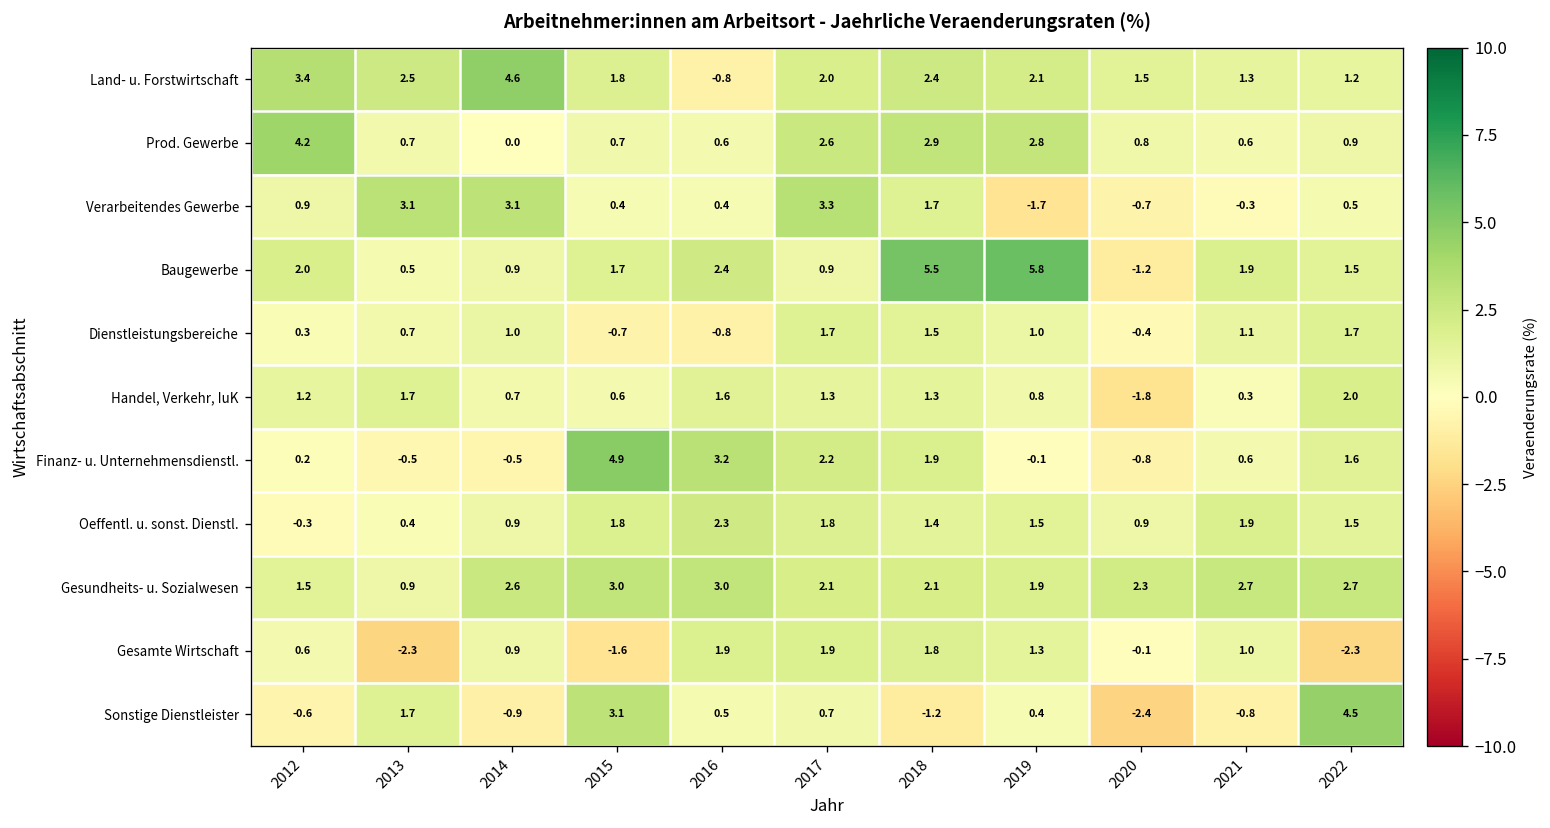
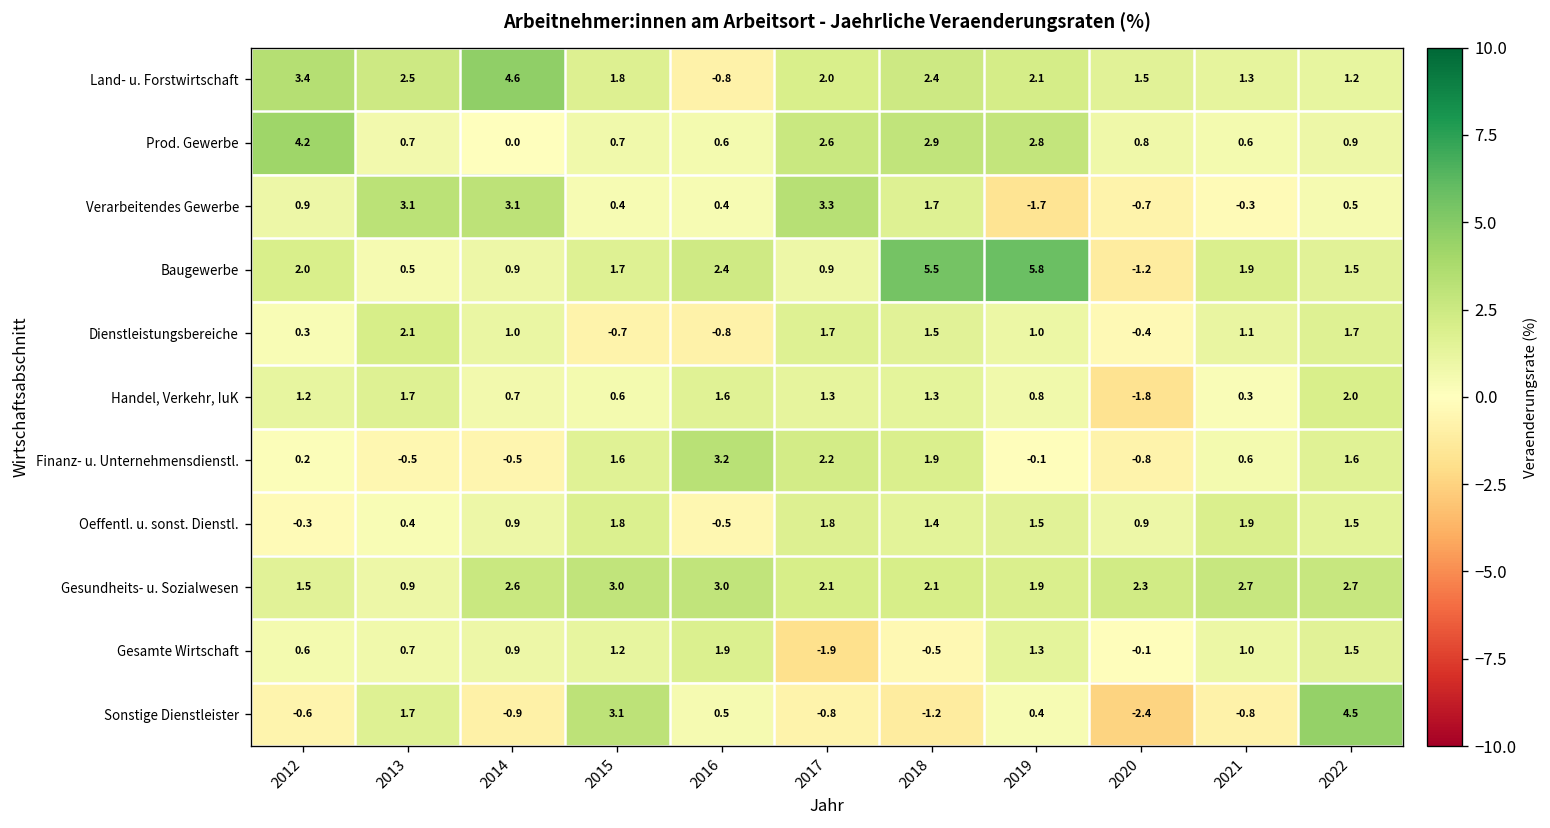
Dienstleistungsbereiche, 2013: 0.7 -> 2.1
Finanz- u. Unternehmensdienstl., 2015: 4.9 -> 1.6
Oeffentl. u. sonst. Dienstl., 2016: 2.3 -> -0.5
Gesamte Wirtschaft, 2013: -2.3 -> 0.7
Gesamte Wirtschaft, 2015: -1.6 -> 1.2
Gesamte Wirtschaft, 2017: 1.9 -> -1.9
Gesamte Wirtschaft, 2018: 1.8 -> -0.5
Gesamte Wirtschaft, 2022: -2.3 -> 1.5
Sonstige Dienstleister, 2017: 0.7 -> -0.8
